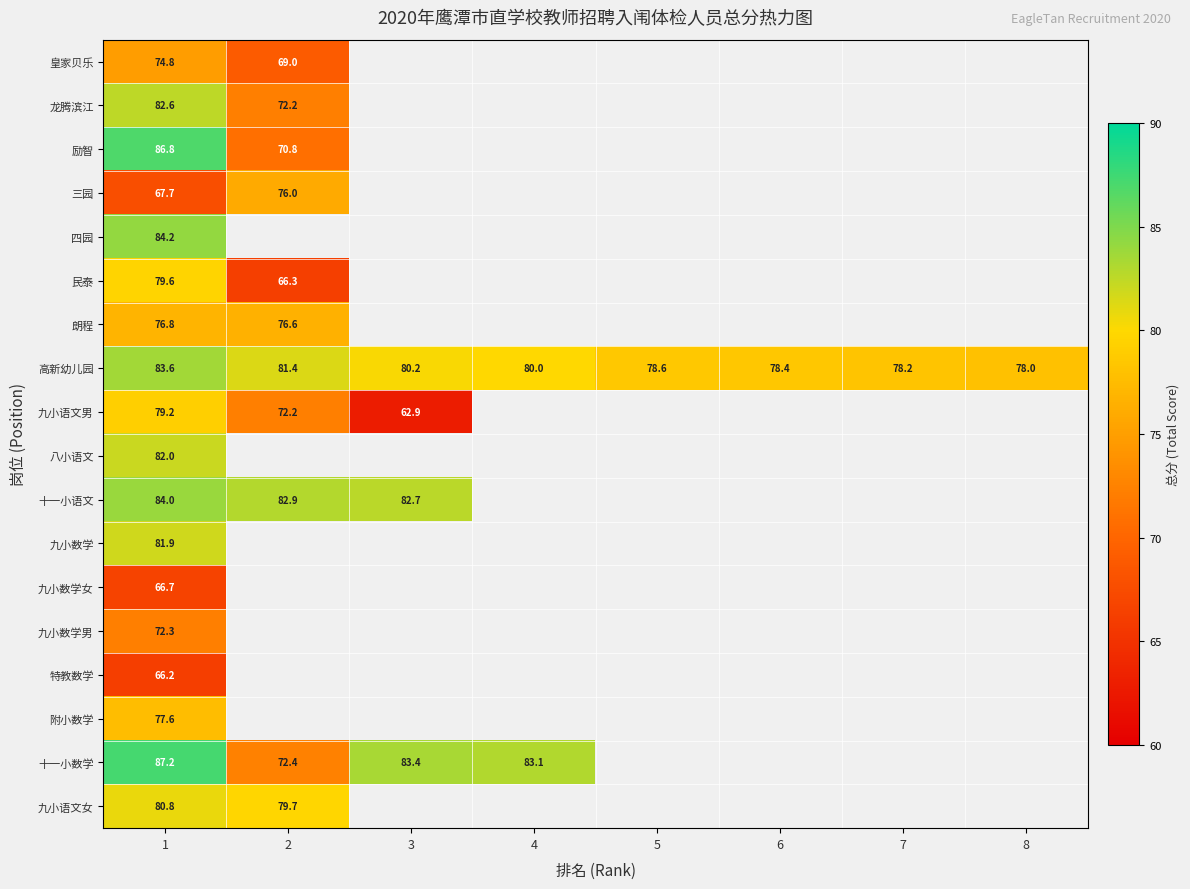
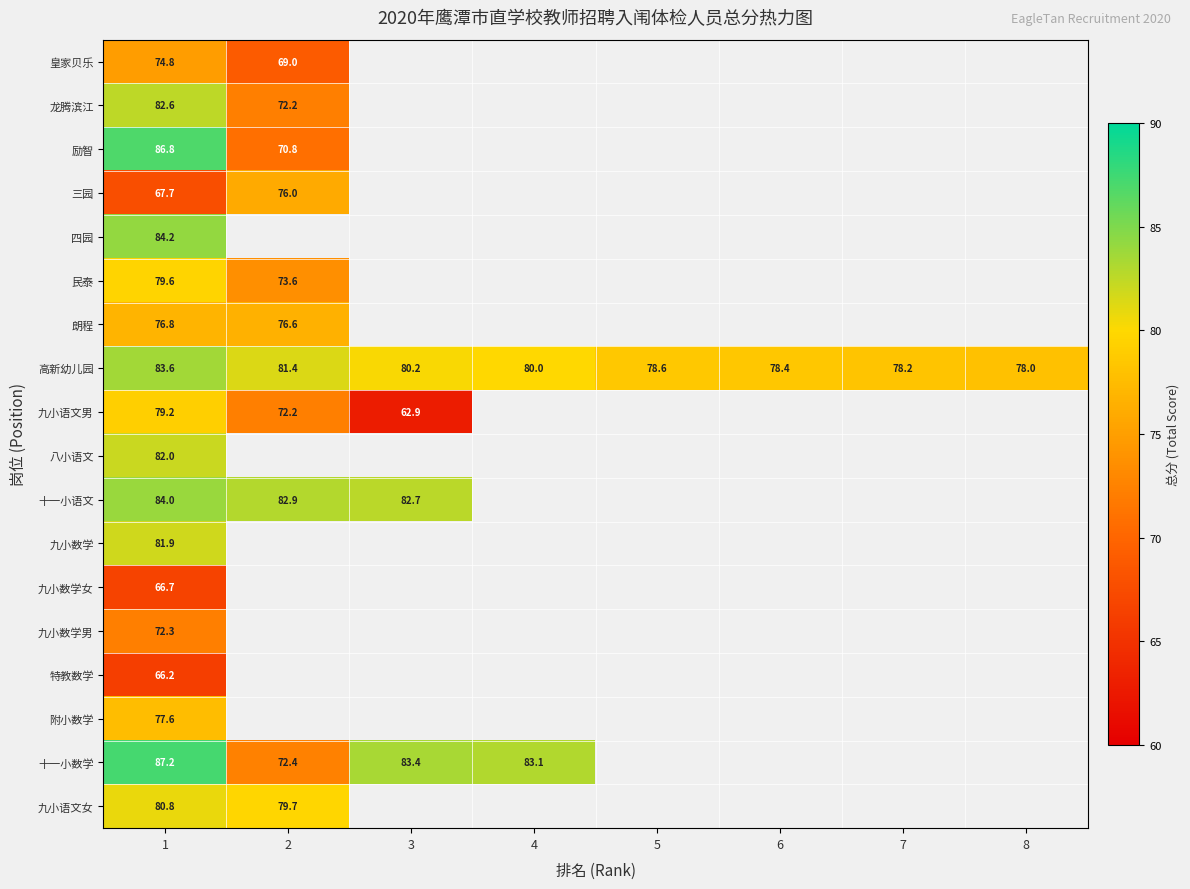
民泰, 2: 66.3 -> 73.6
